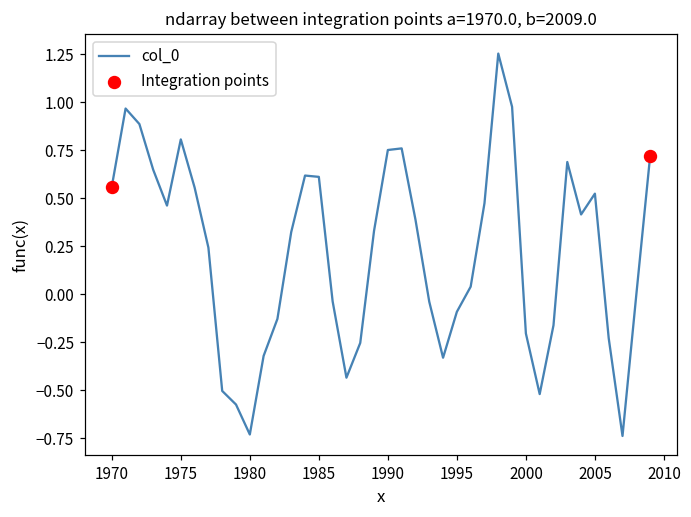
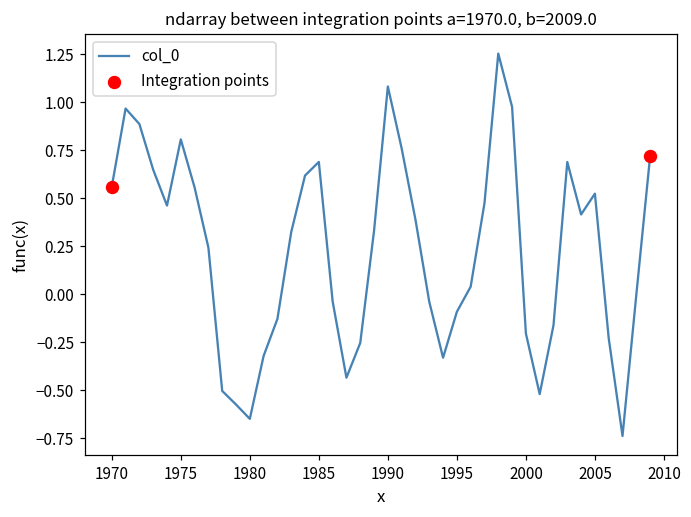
col_0, 1980: -0.73 -> -0.65
col_0, 1985: 0.61 -> 0.69
col_0, 1990: 0.75 -> 1.08
